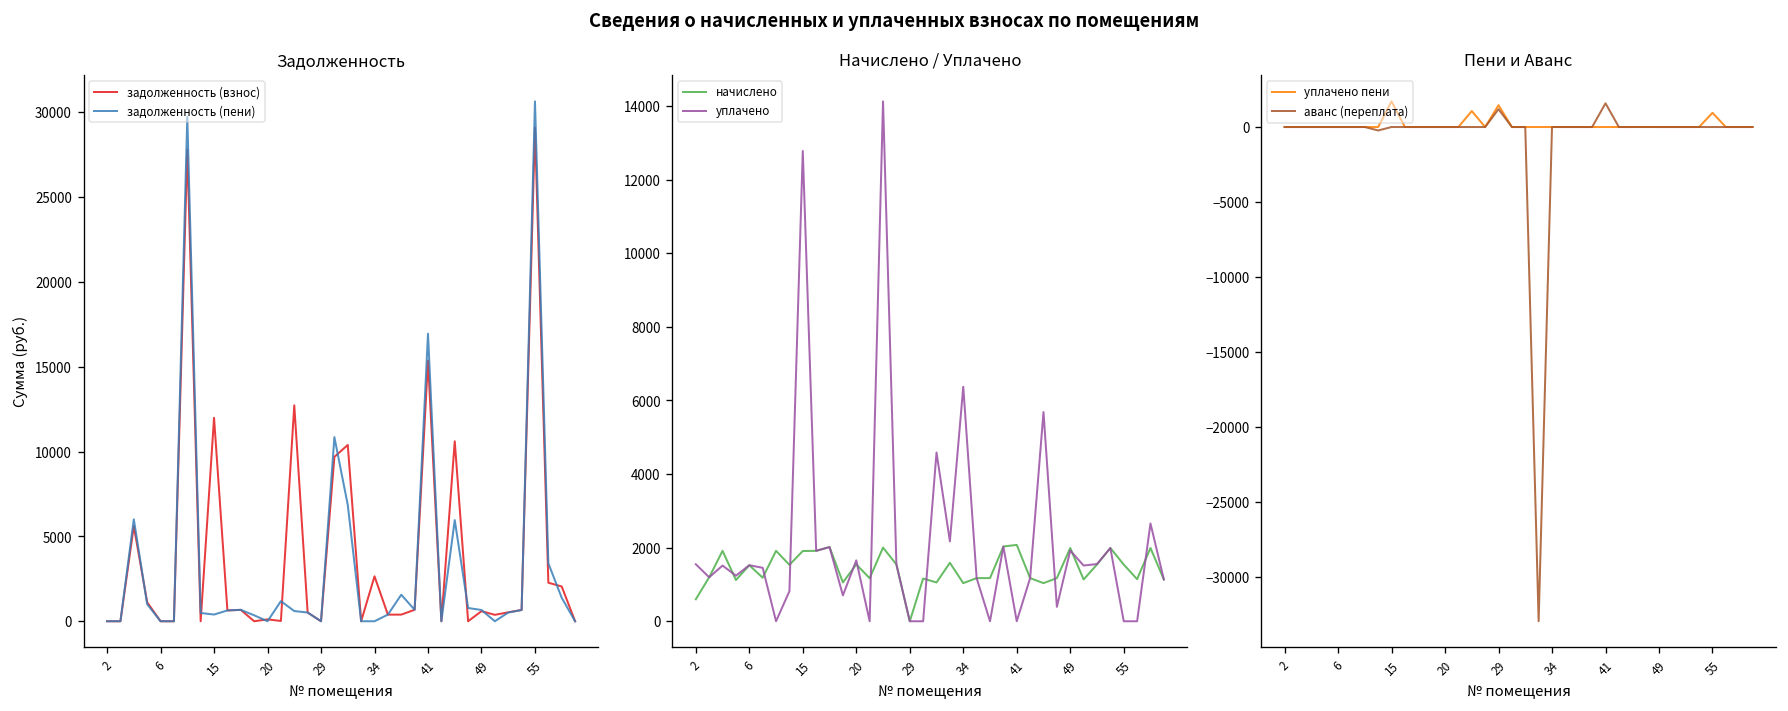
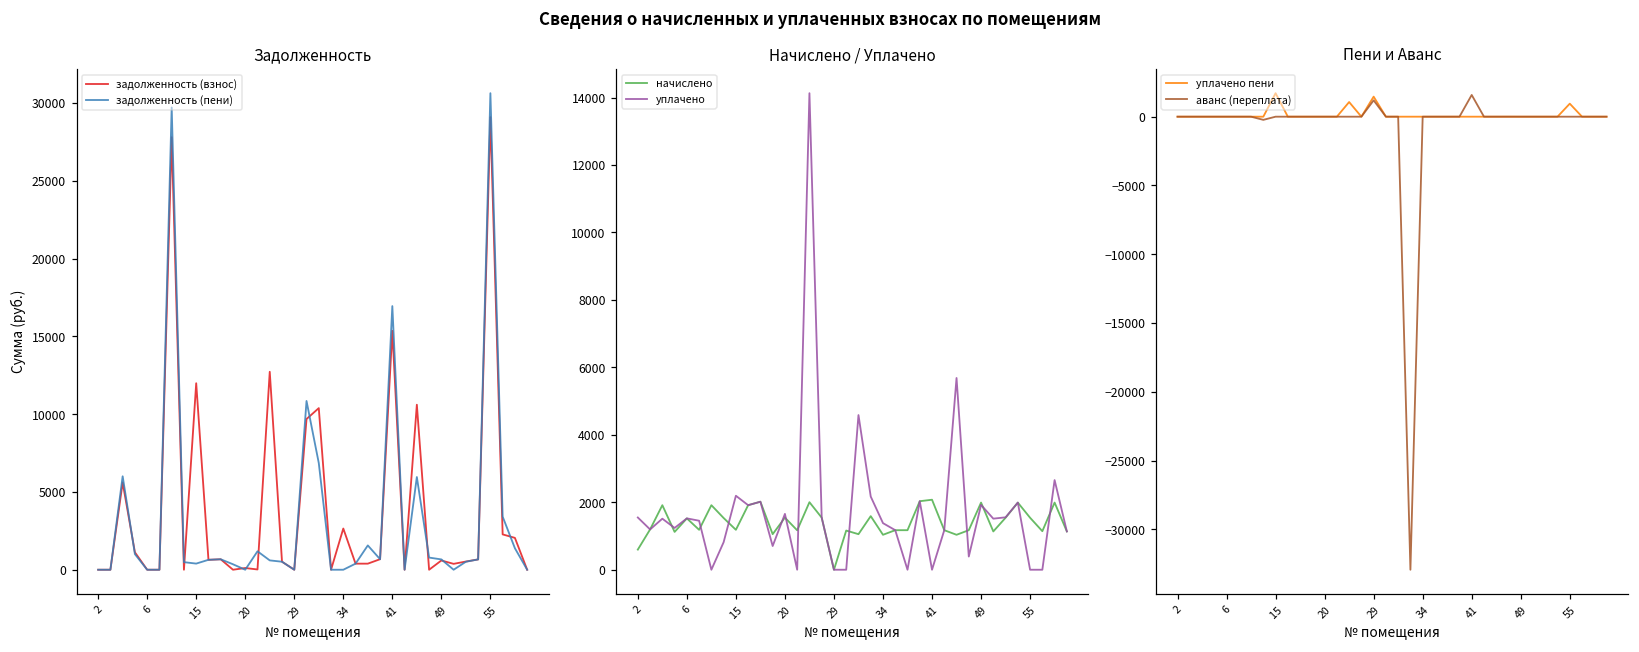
Начислено / Уплачено, начислено, 15: 1900 -> 1200
Начислено / Уплачено, уплачено, 15: 12800 -> 2200
Начислено / Уплачено, уплачено, 34: 6400 -> 1400
